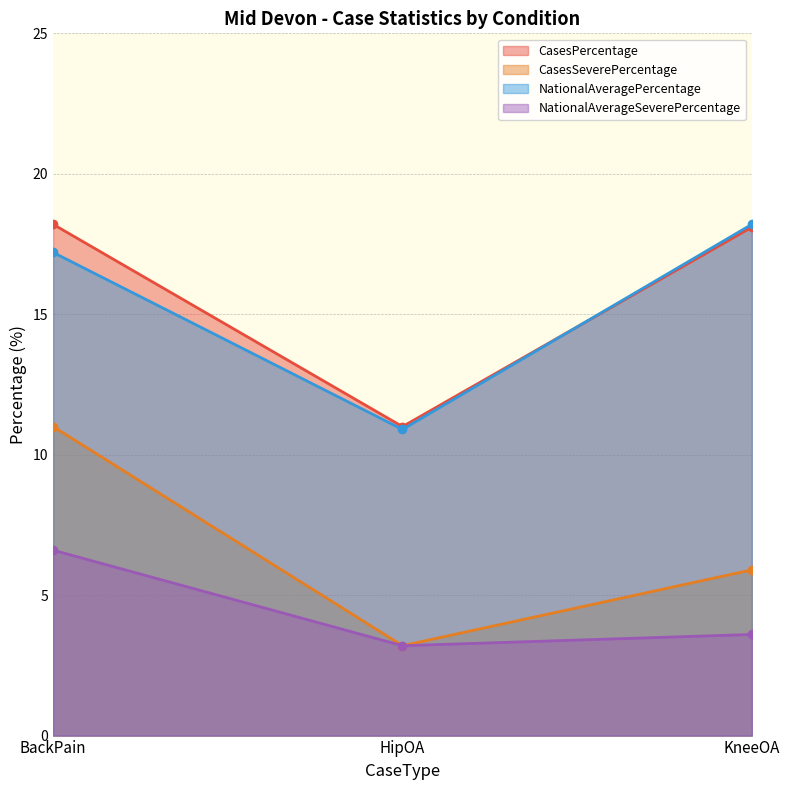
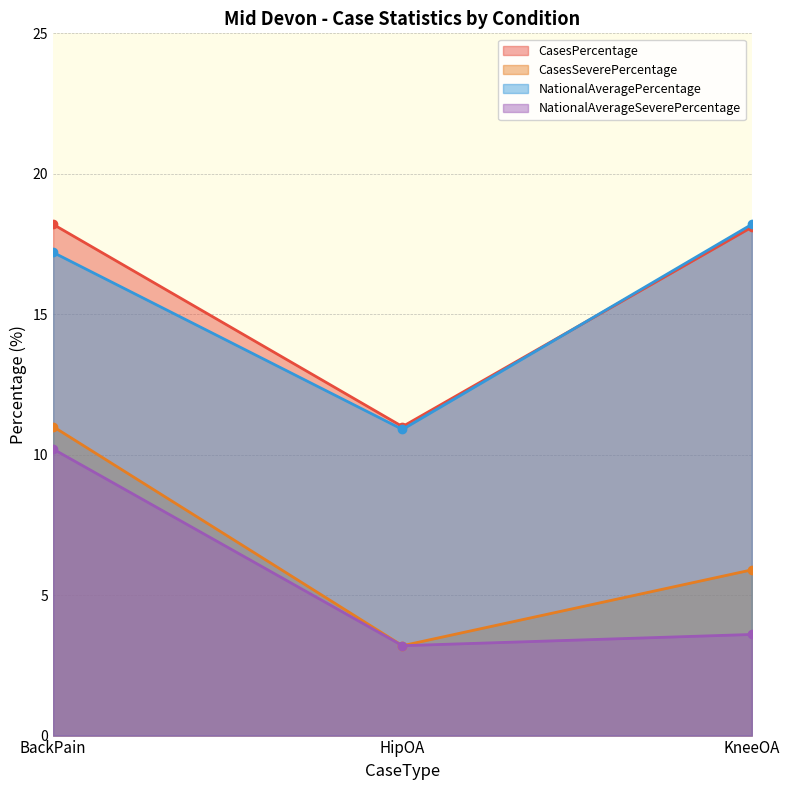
NationalAverageSeverePercentage, BackPain: 6.6 -> 10.2
